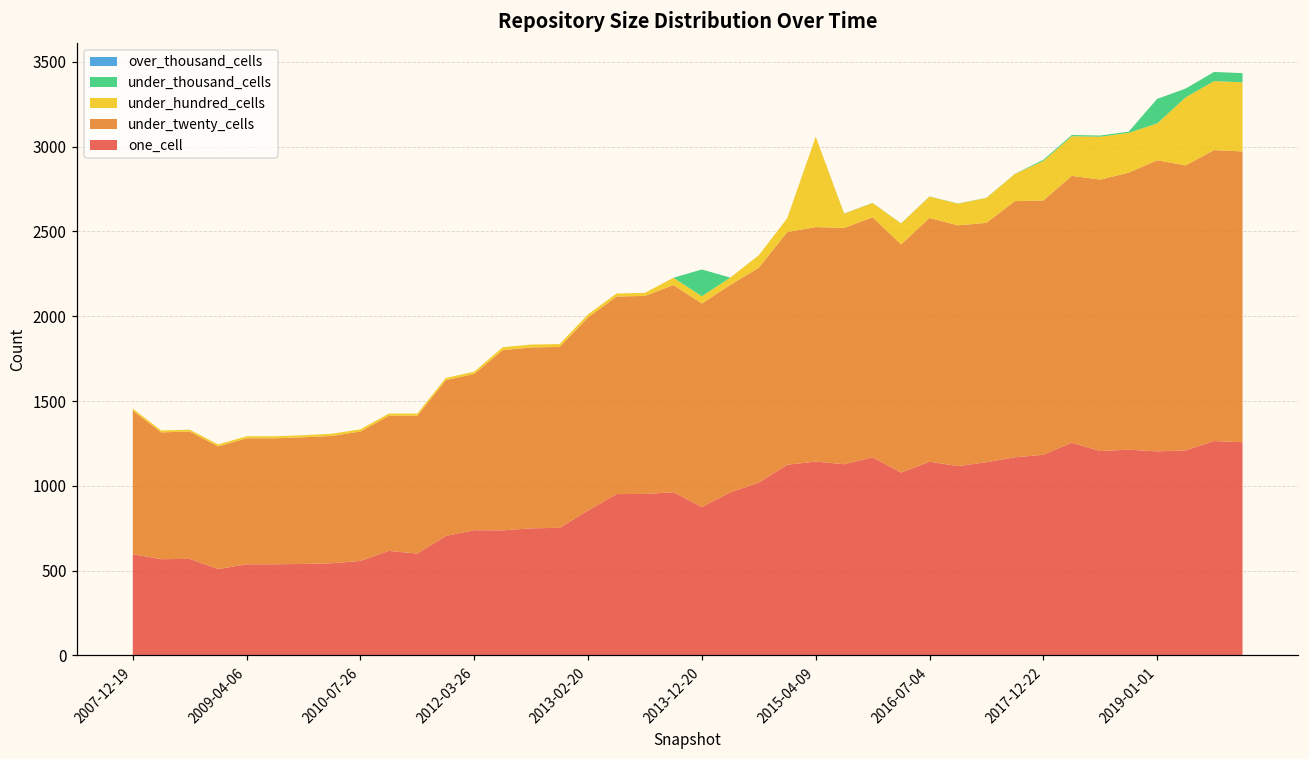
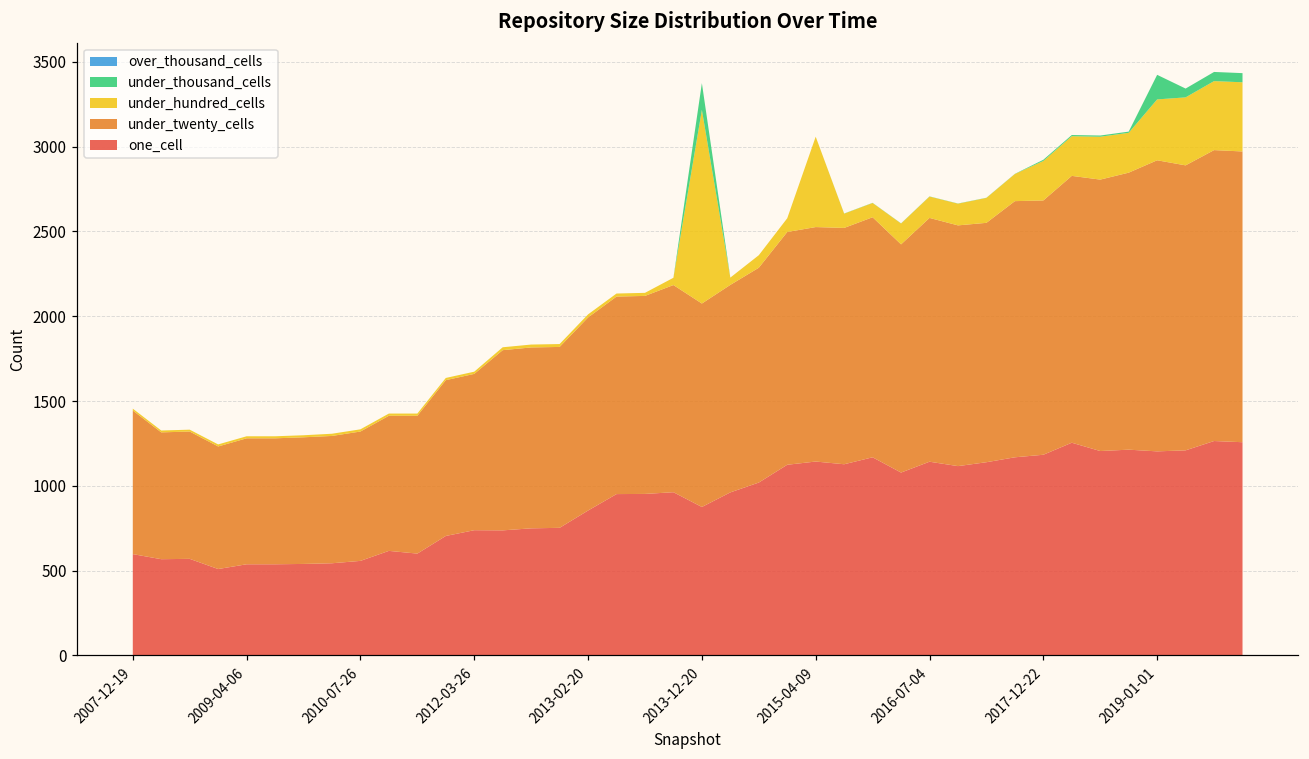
under_hundred_cells, 2013-12-20: 40 -> 1140
under_hundred_cells, 2019-01-01: 220 -> 360
